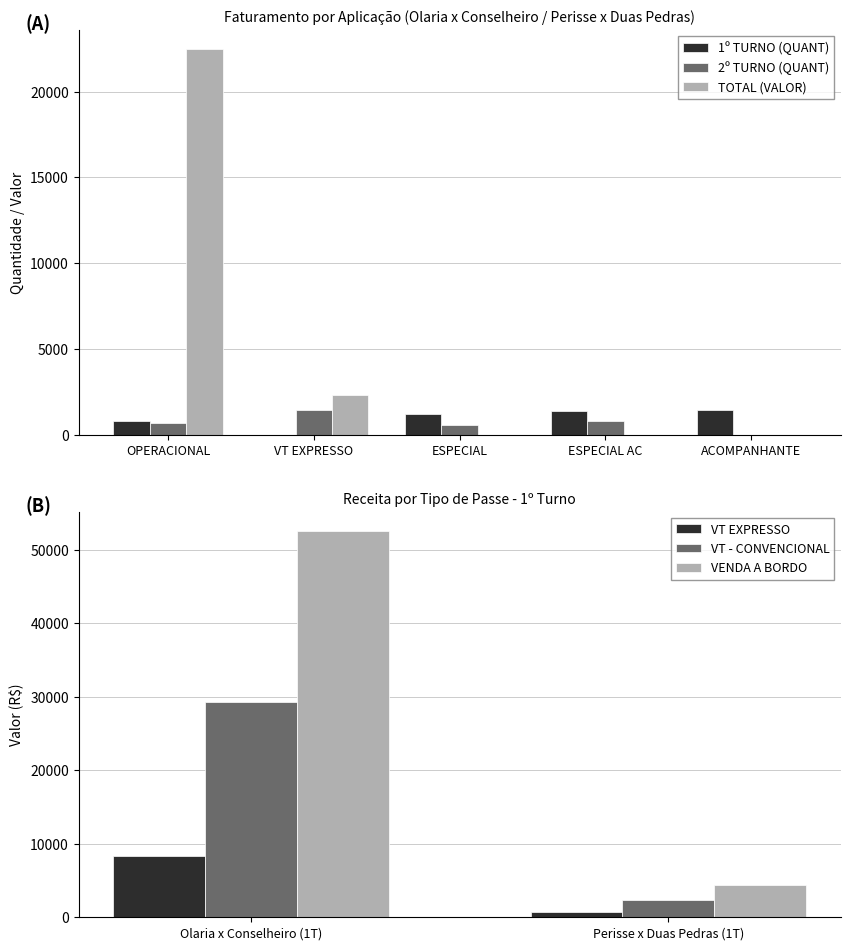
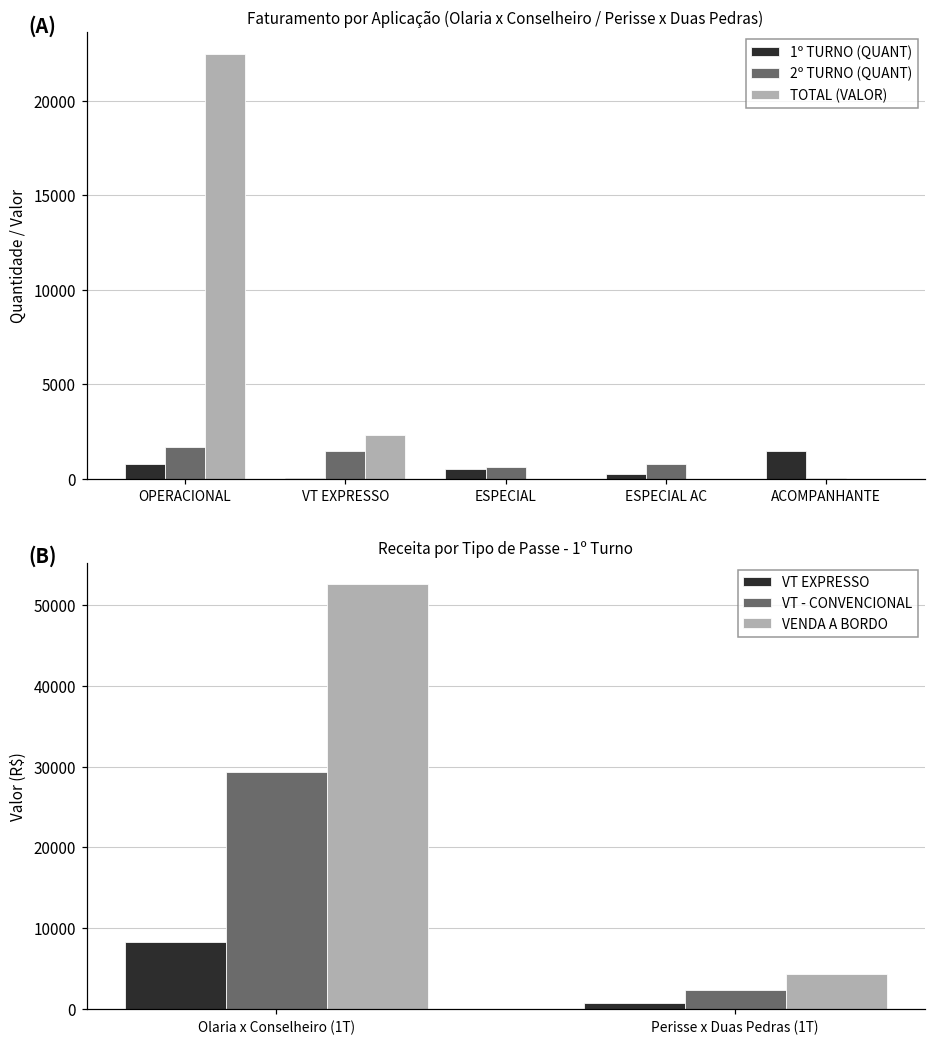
Faturamento por Aplicação (Olaria x Conselheiro / Perisse x Duas Pedras), 2º TURNO (QUANT), OPERACIONAL: 700 -> 1700
Faturamento por Aplicação (Olaria x Conselheiro / Perisse x Duas Pedras), 1º TURNO (QUANT), ESPECIAL: 1200 -> 500
Faturamento por Aplicação (Olaria x Conselheiro / Perisse x Duas Pedras), 1º TURNO (QUANT), ESPECIAL AC: 1400 -> 200
